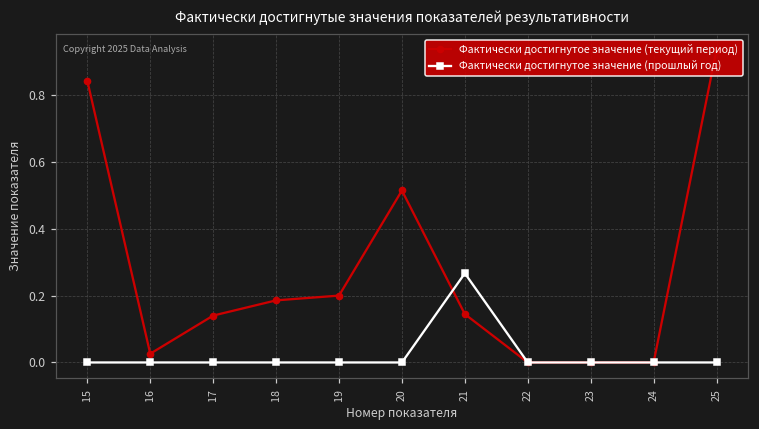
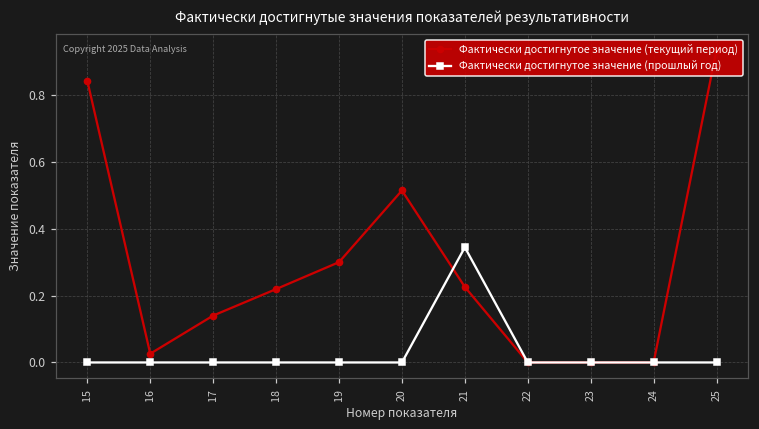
Фактически достигнутое значение (текущий период), 18: 0.19 -> 0.22
Фактически достигнутое значение (текущий период), 19: 0.2 -> 0.3
Фактически достигнутое значение (текущий период), 21: 0.14 -> 0.23
Фактически достигнутое значение (прошлый год), 21: 0.27 -> 0.34
